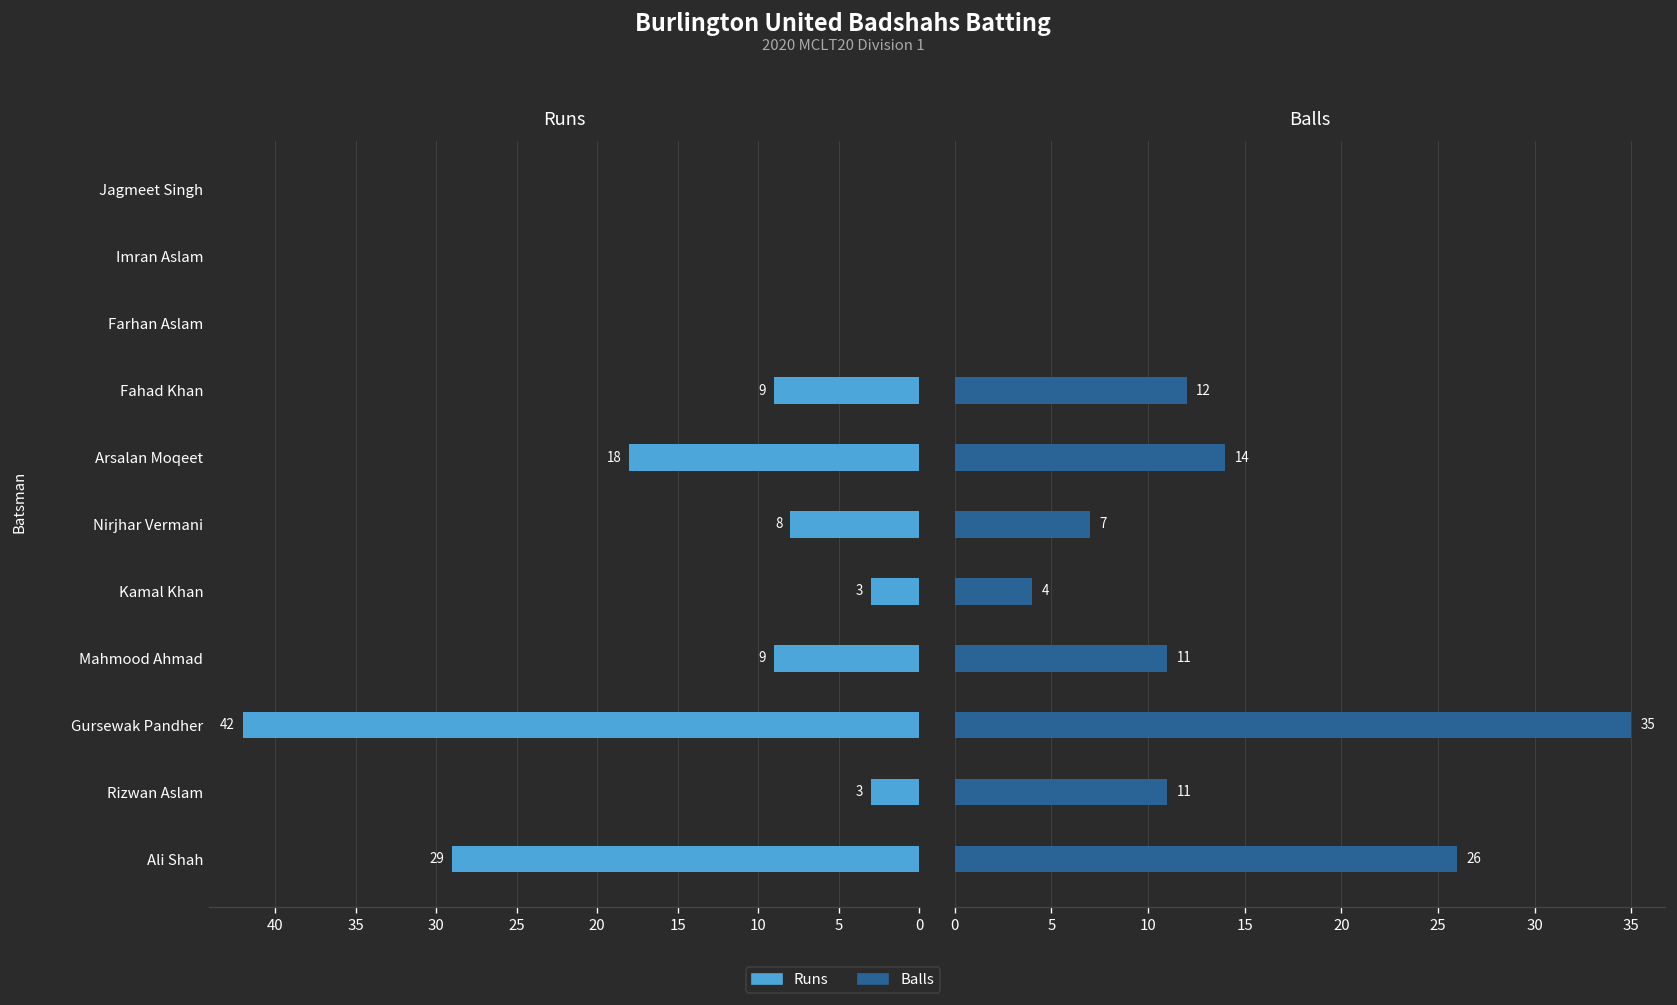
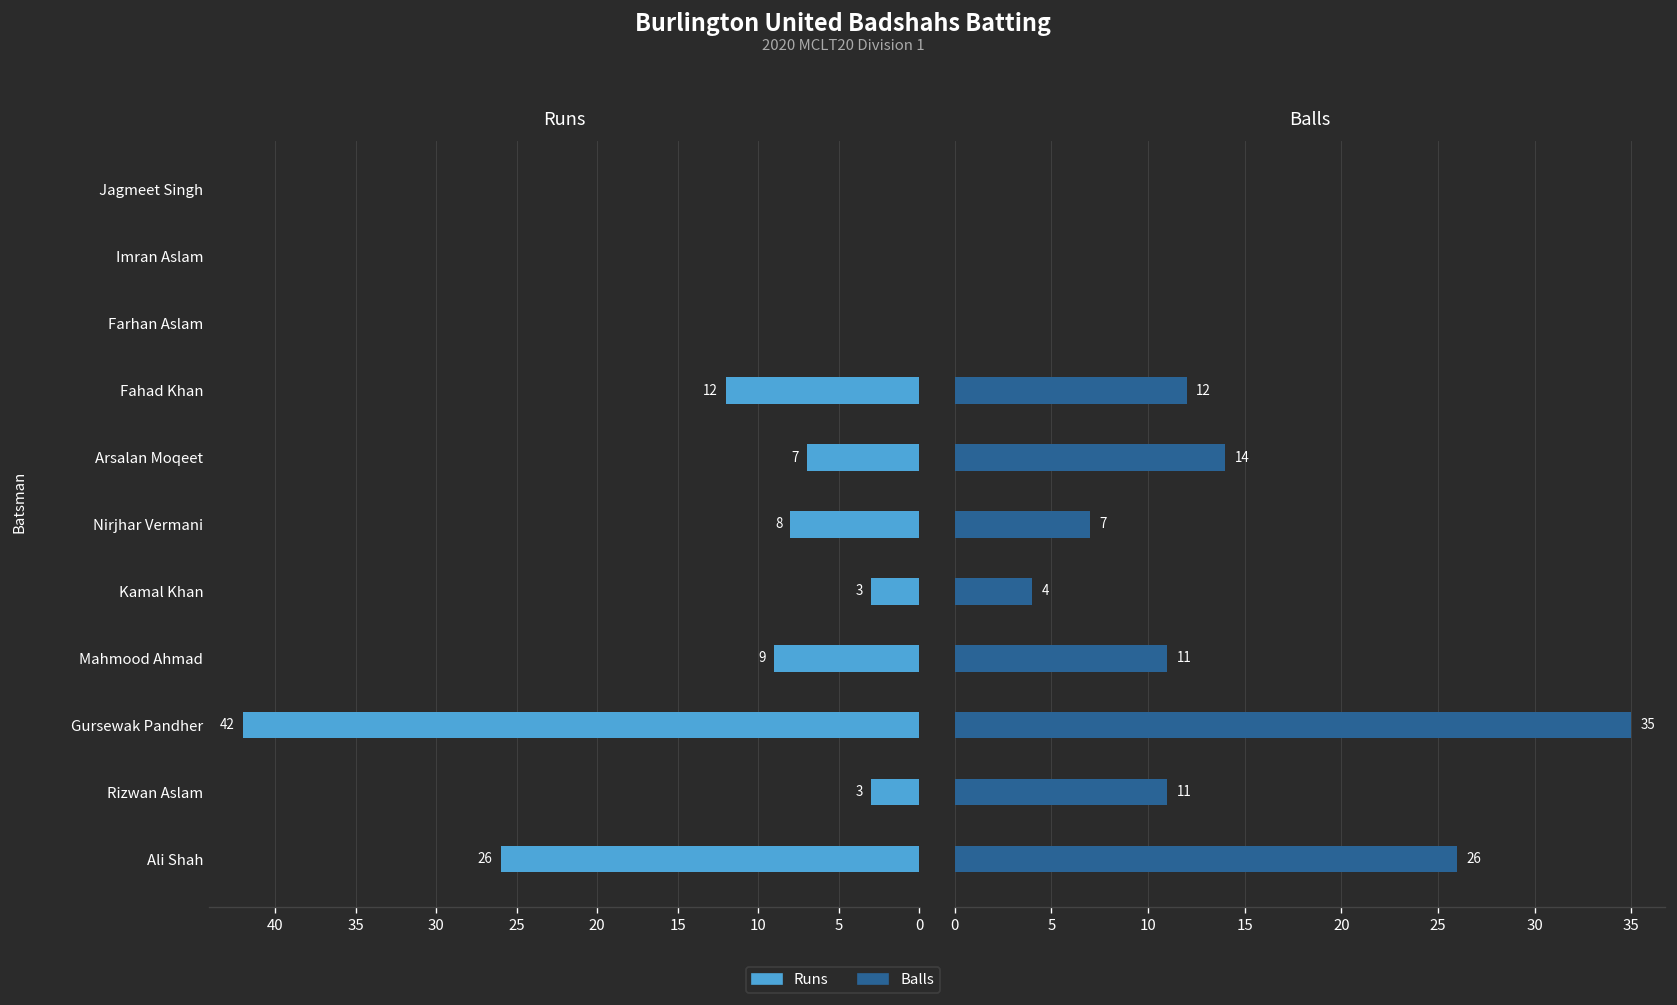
Runs, Fahad Khan: 9 -> 12
Runs, Arsalan Moqeet: 18 -> 7
Runs, Ali Shah: 29 -> 26
